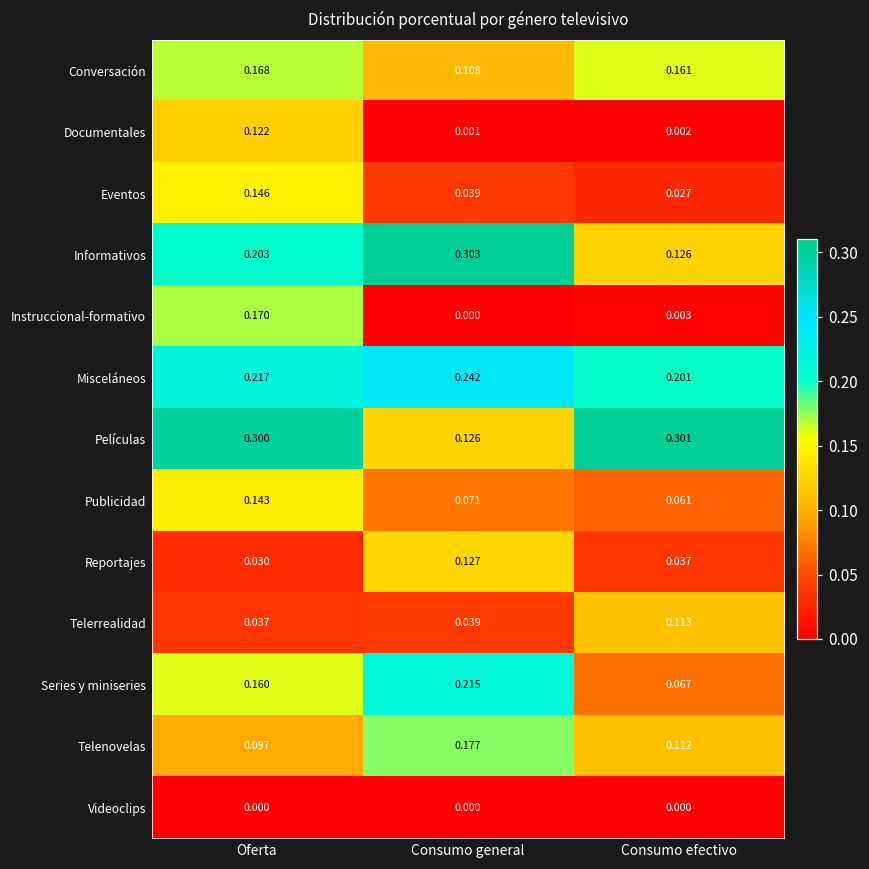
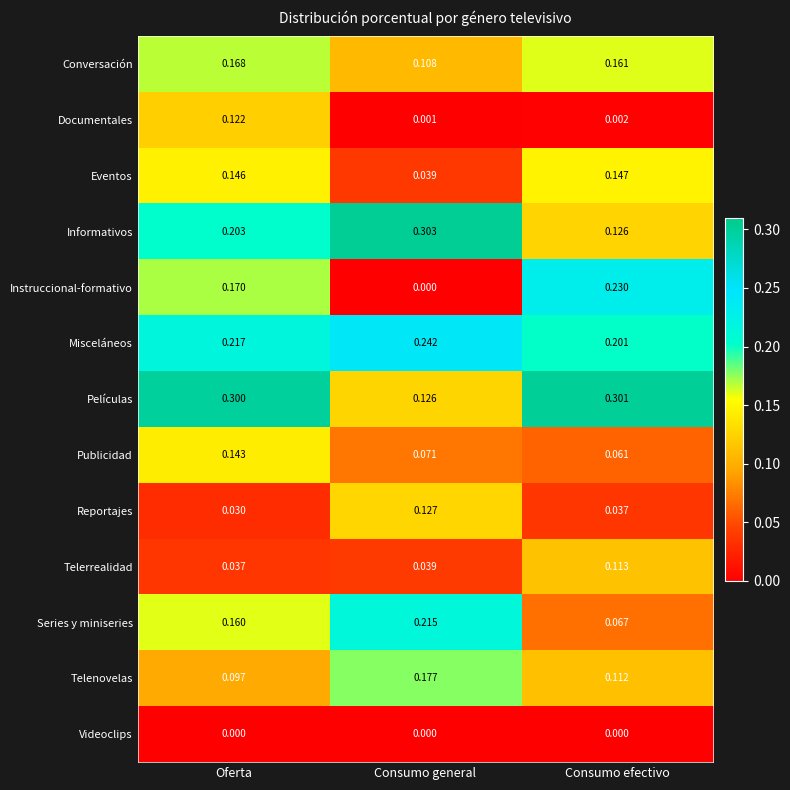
Eventos, Consumo efectivo: 0.027 -> 0.147
Instruccional-formativo, Consumo efectivo: 0.003 -> 0.230
